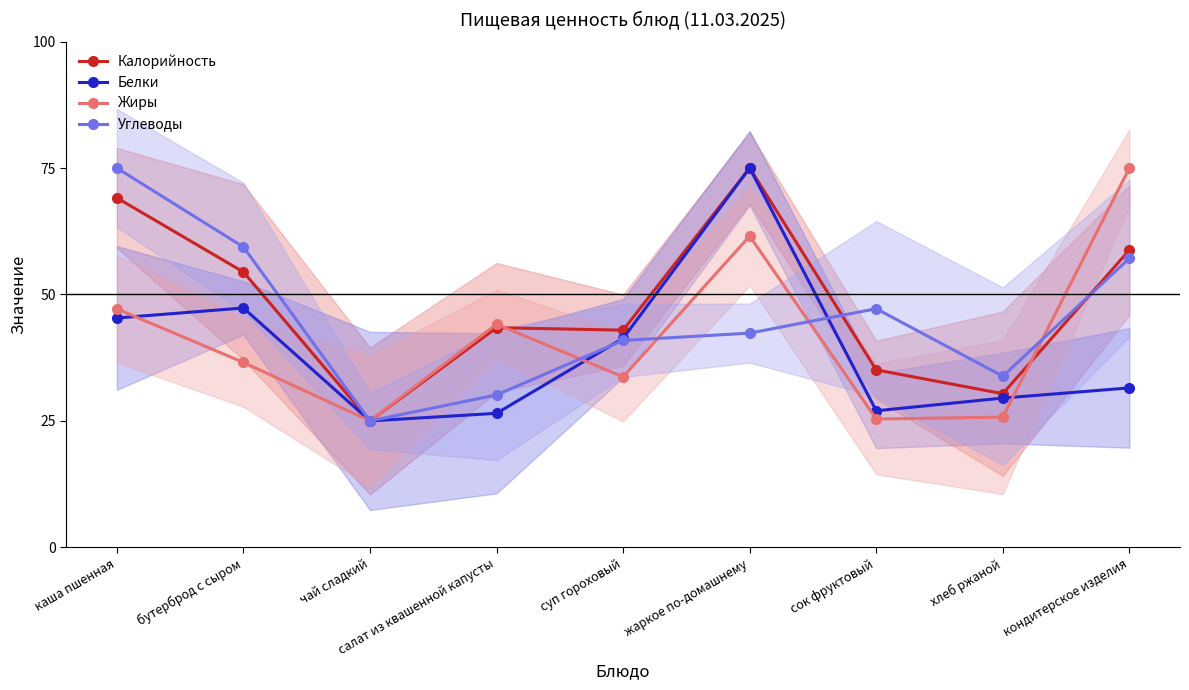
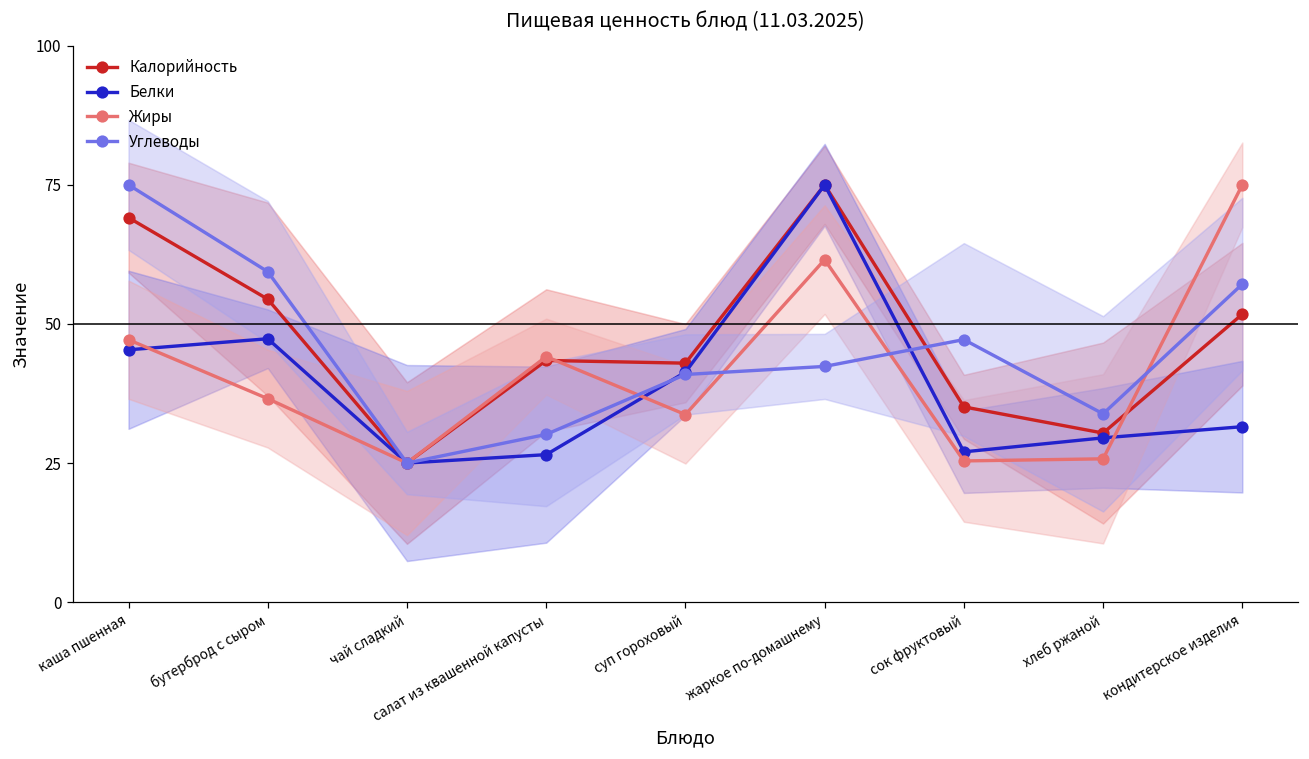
Калорийность, кондитерское изделия: 59 -> 52
